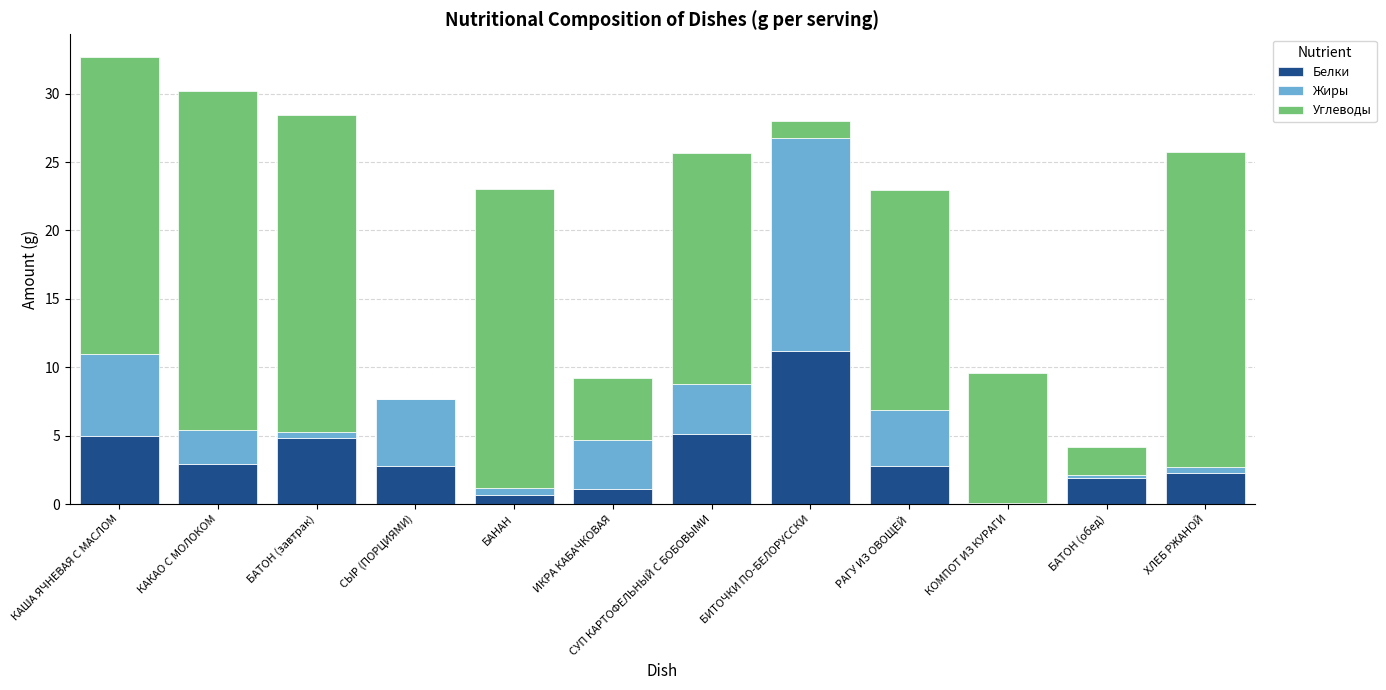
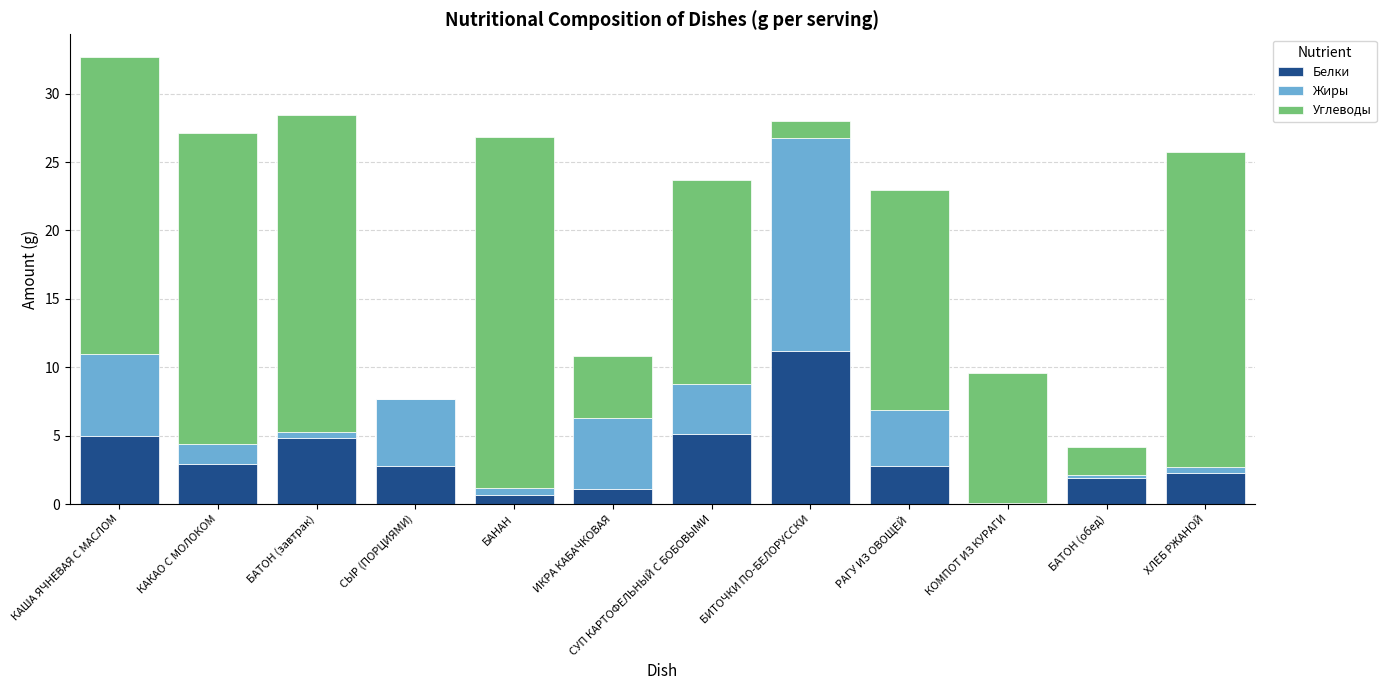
Жиры, КАКАО С МОЛОКОМ: 2.5 -> 1.5
Углеводы, КАКАО С МОЛОКОМ: 24.8 -> 22.7
Углеводы, БАНАН: 21.8 -> 25.7
Жиры, ИКРА КАБАЧКОВАЯ: 3.6 -> 5.2
Углеводы, СУП КАРТОФЕЛЬНЫЙ С БОБОВЫМИ: 16.9 -> 15.0
